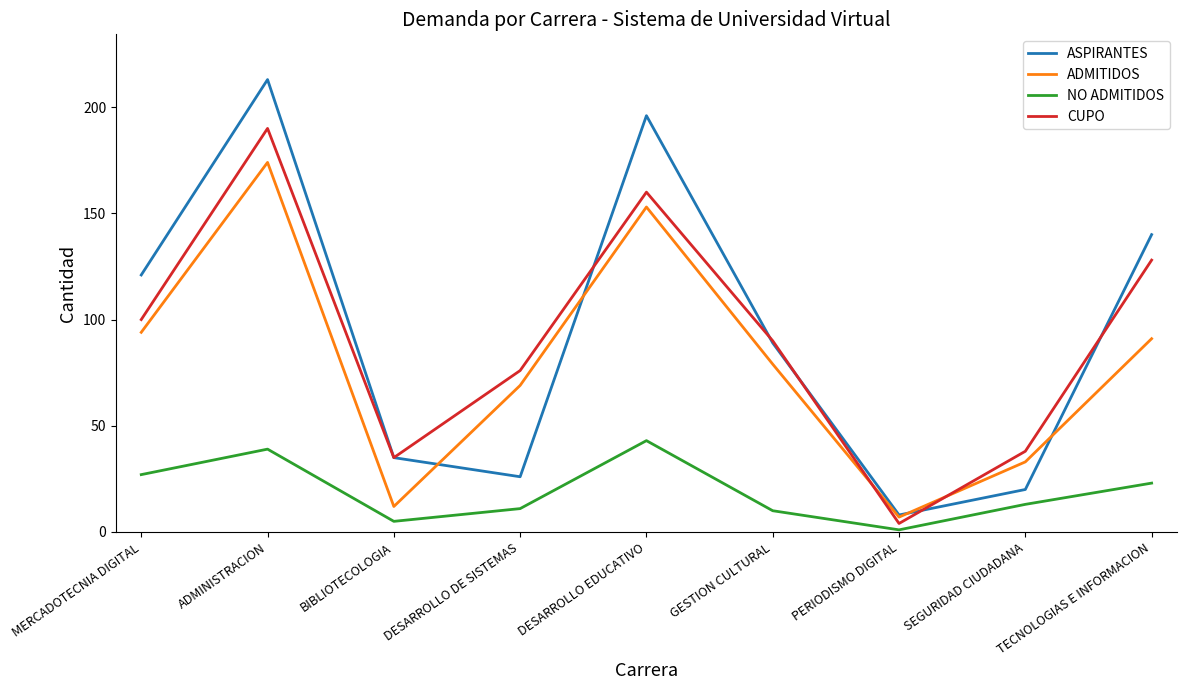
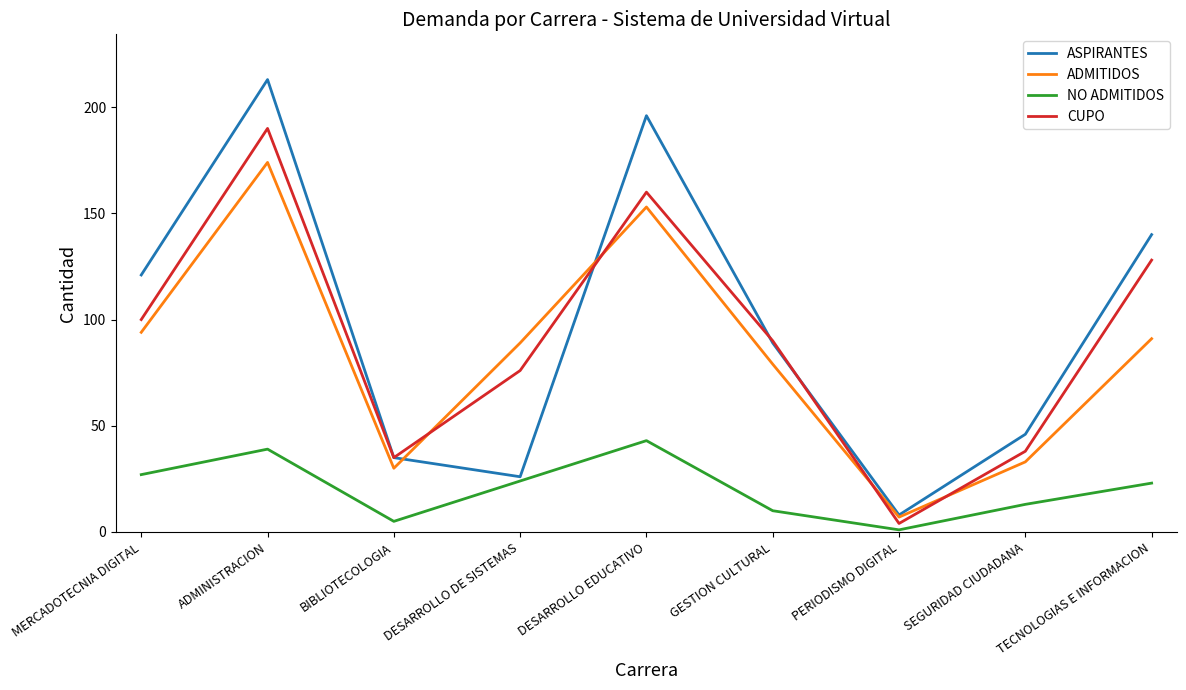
ADMITIDOS, BIBLIOTECOLOGIA: 12 -> 30
ADMITIDOS, DESARROLLO DE SISTEMAS: 69 -> 89
NO ADMITIDOS, DESARROLLO DE SISTEMAS: 11 -> 24
ASPIRANTES, SEGURIDAD CIUDADANA: 20 -> 46
